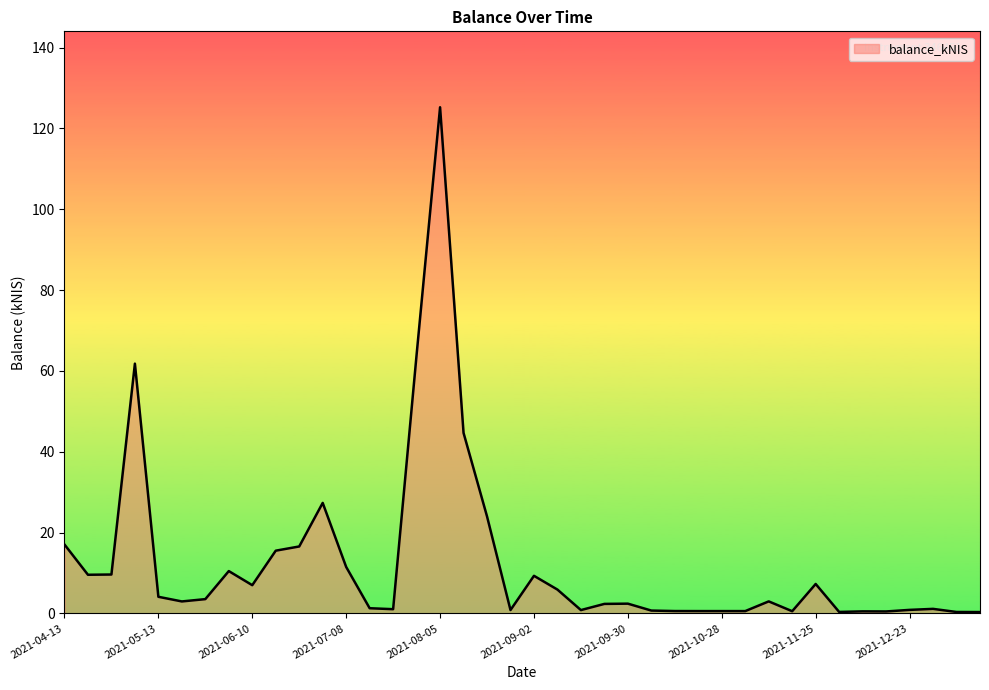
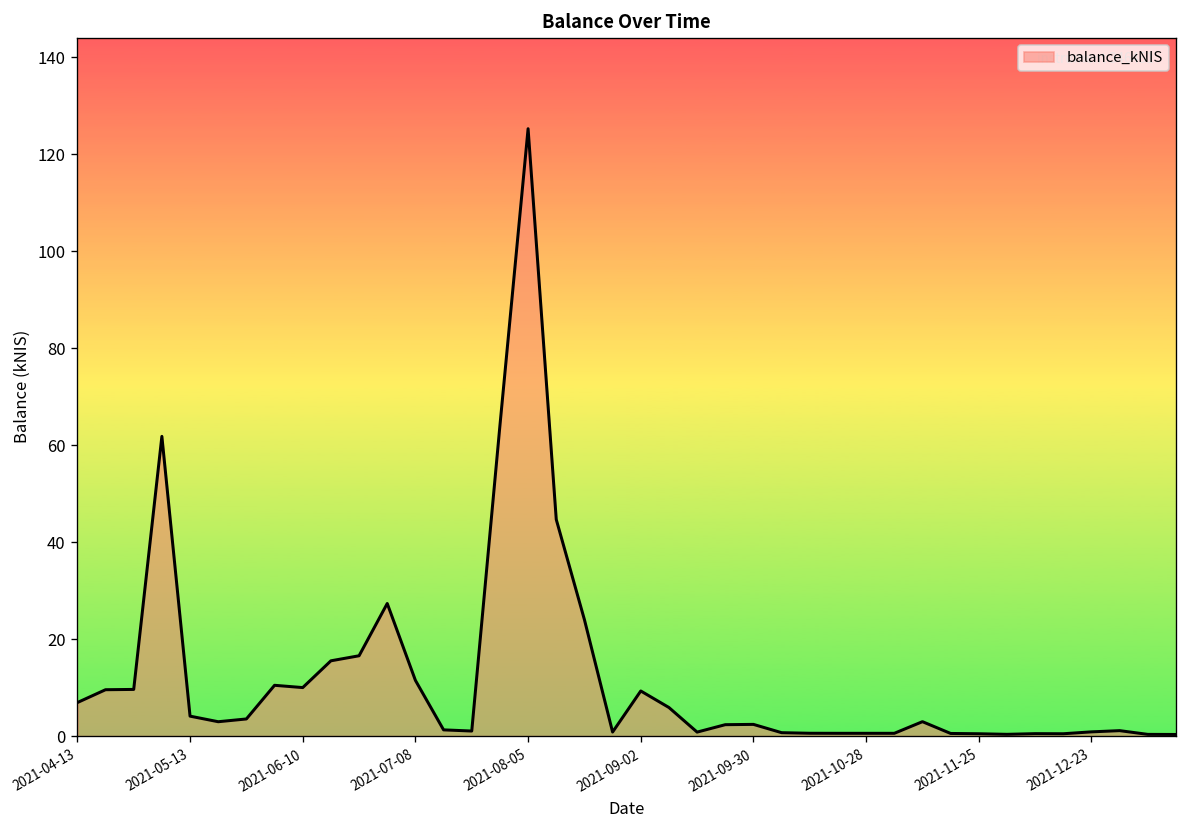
2021-04-13: 17 -> 7
2021-06-10: 7 -> 10
2021-11-25: 7 -> 0
